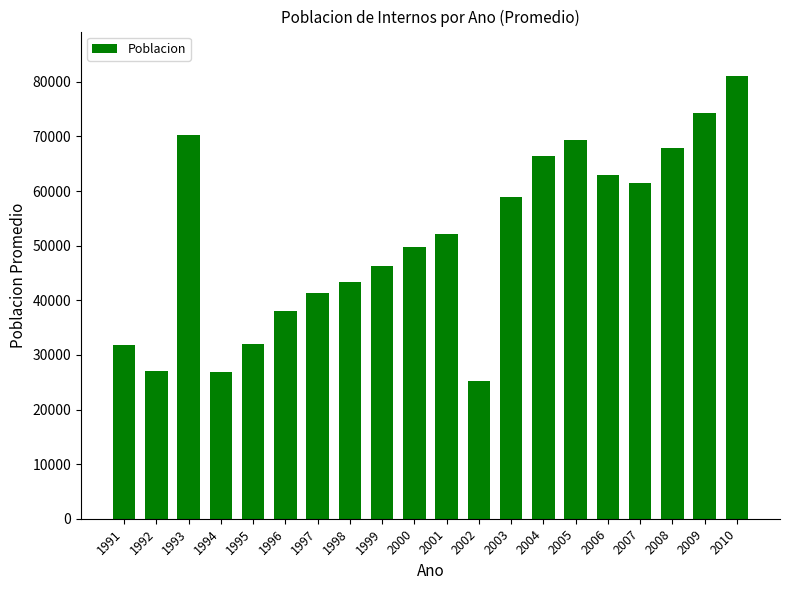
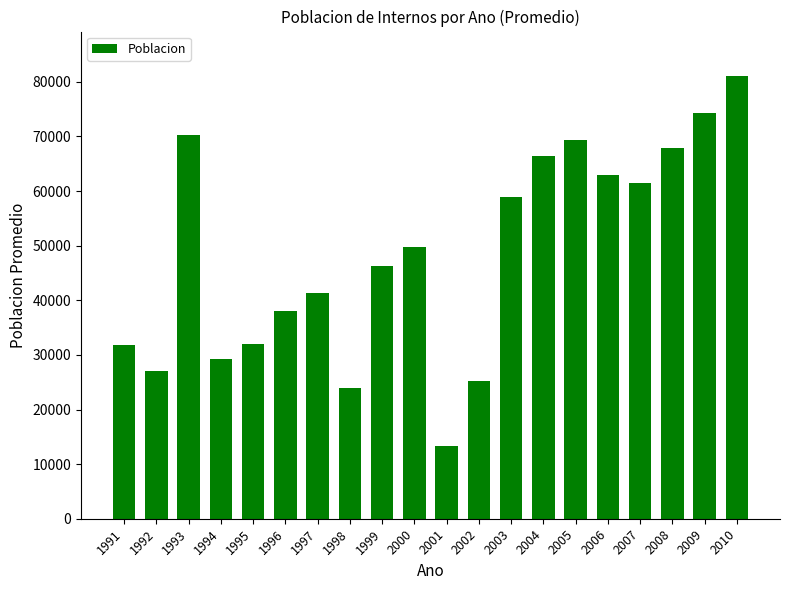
1994: 27000 -> 29000
1998: 43000 -> 24000
2001: 52000 -> 13000
